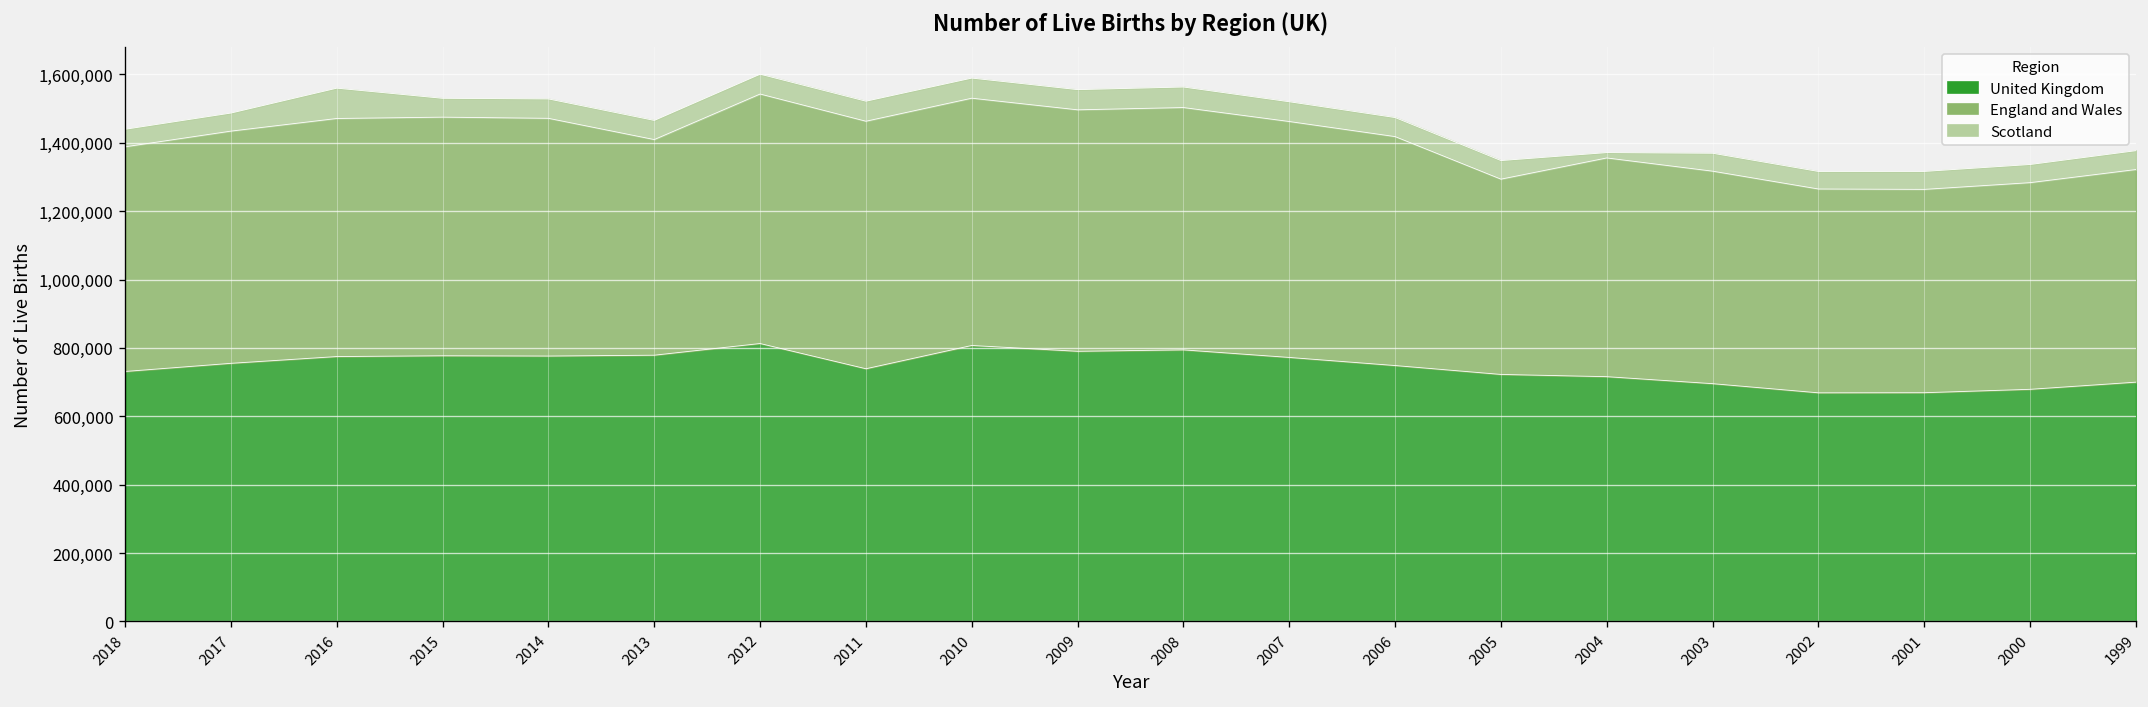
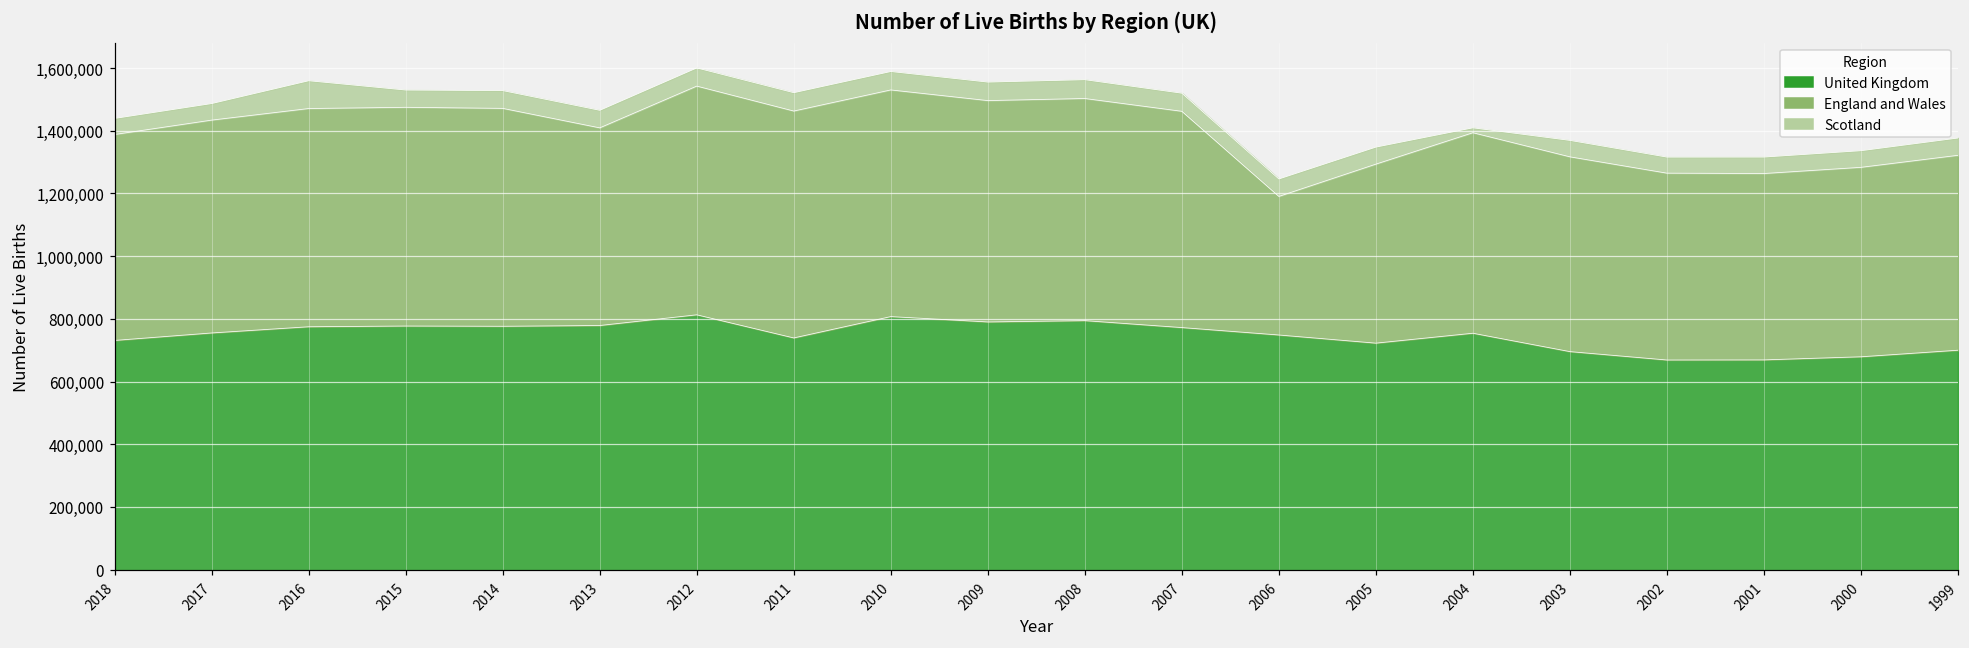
England and Wales, 2006: 670,000 -> 440,000
United Kingdom, 2004: 720,000 -> 750,000
